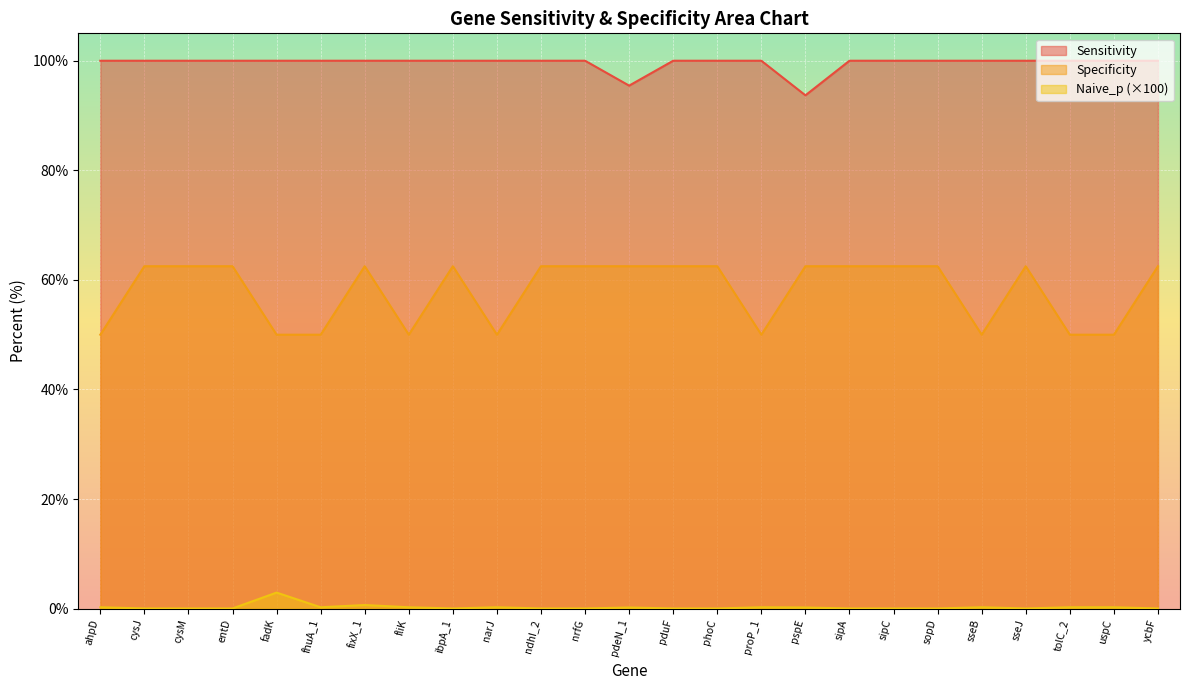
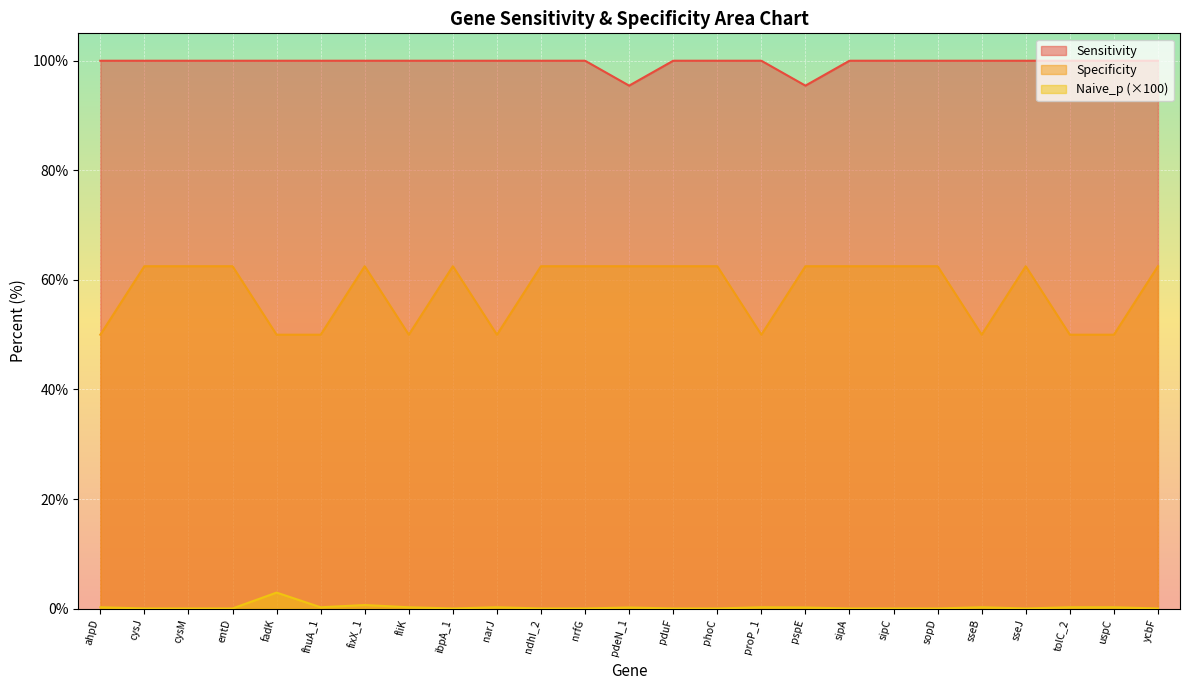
Sensitivity, pspE: 94% -> 95%
